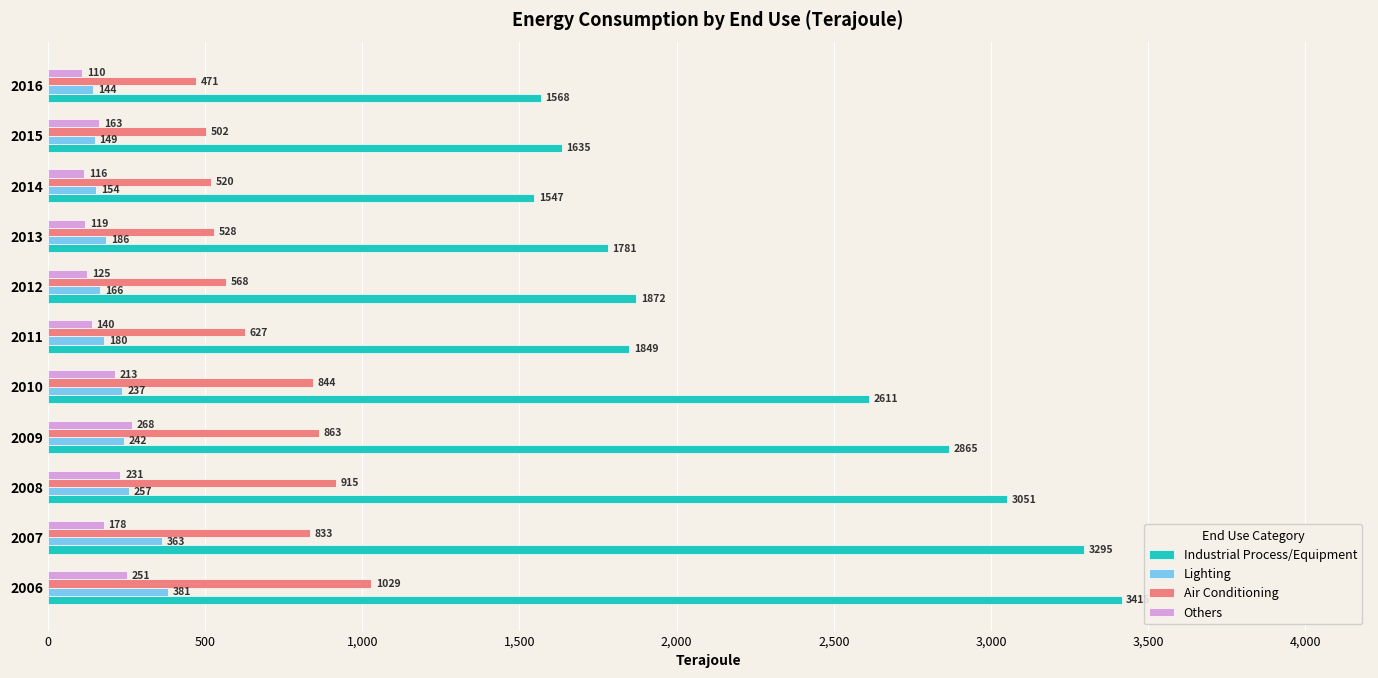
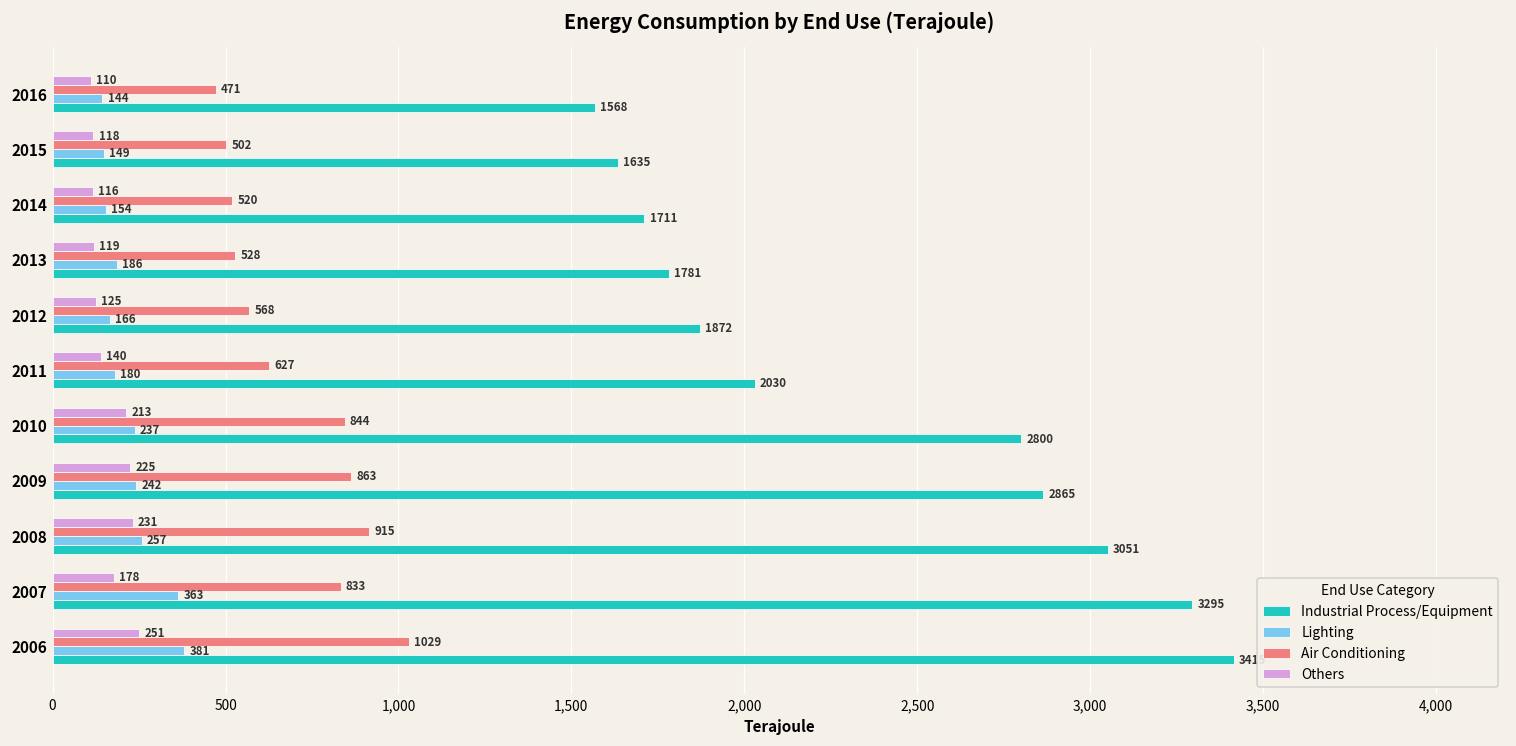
Others, 2015: 163 -> 118
Industrial Process/Equipment, 2014: 1547 -> 1711
Industrial Process/Equipment, 2011: 1849 -> 2030
Industrial Process/Equipment, 2010: 2611 -> 2800
Others, 2009: 268 -> 225
